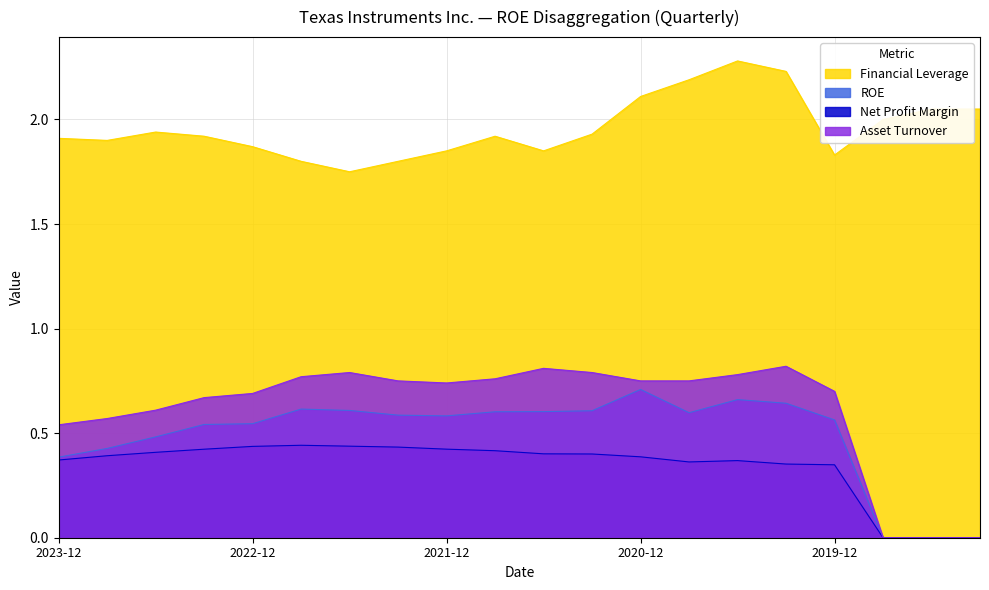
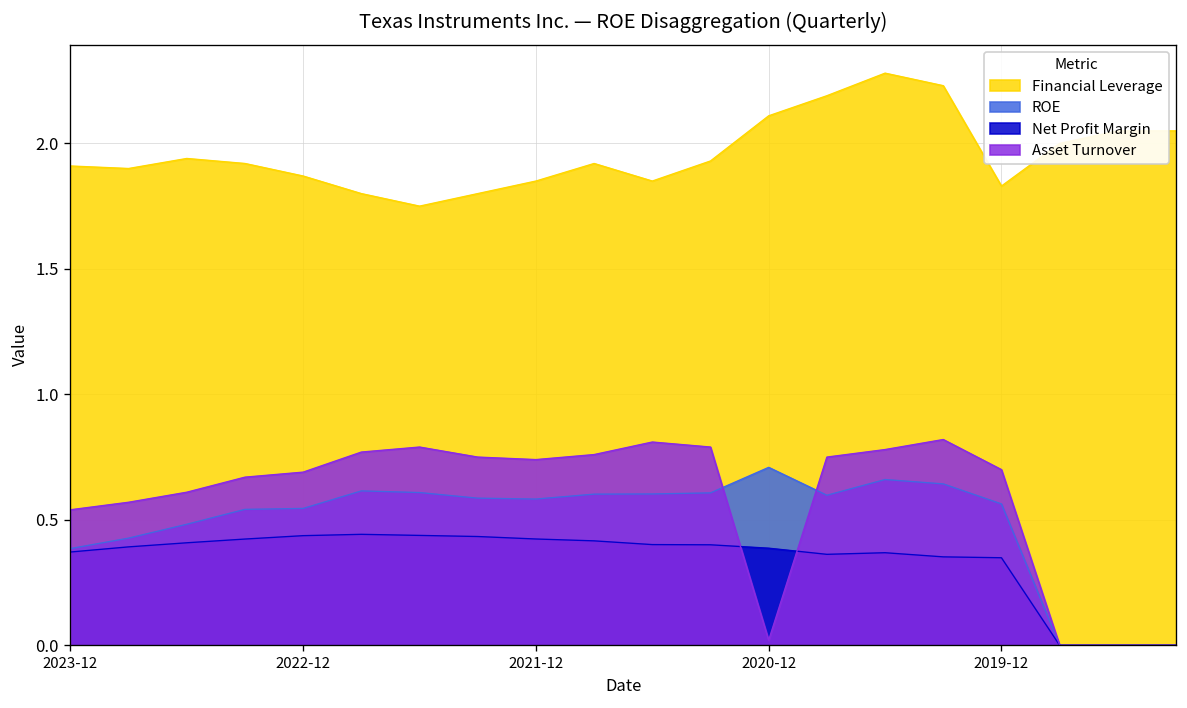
Asset Turnover, 2020-12: 0.75 -> 0.02
